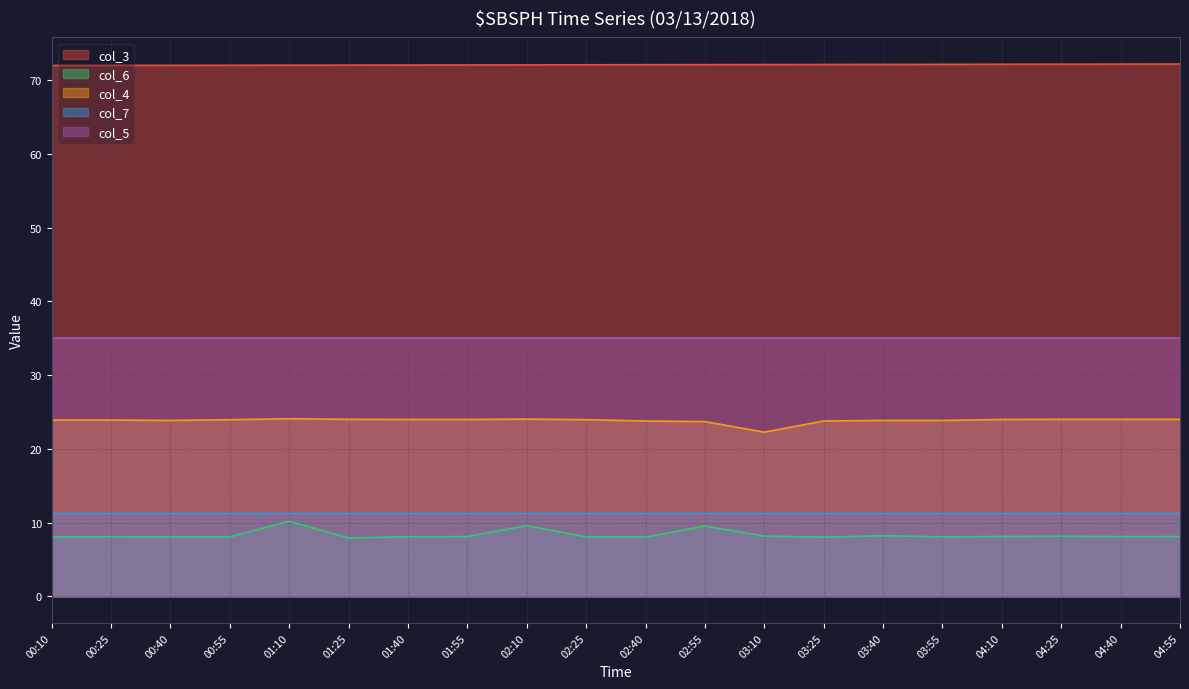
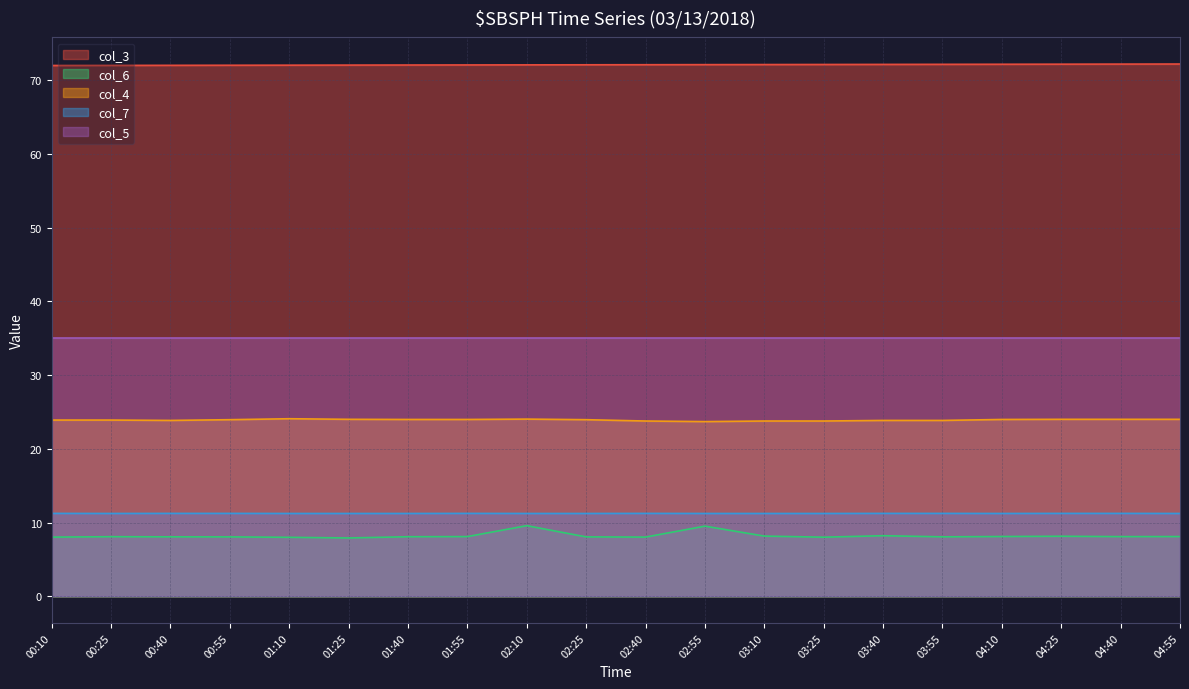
col_6, 01:10: 10 -> 8
col_4, 03:10: 22 -> 24
